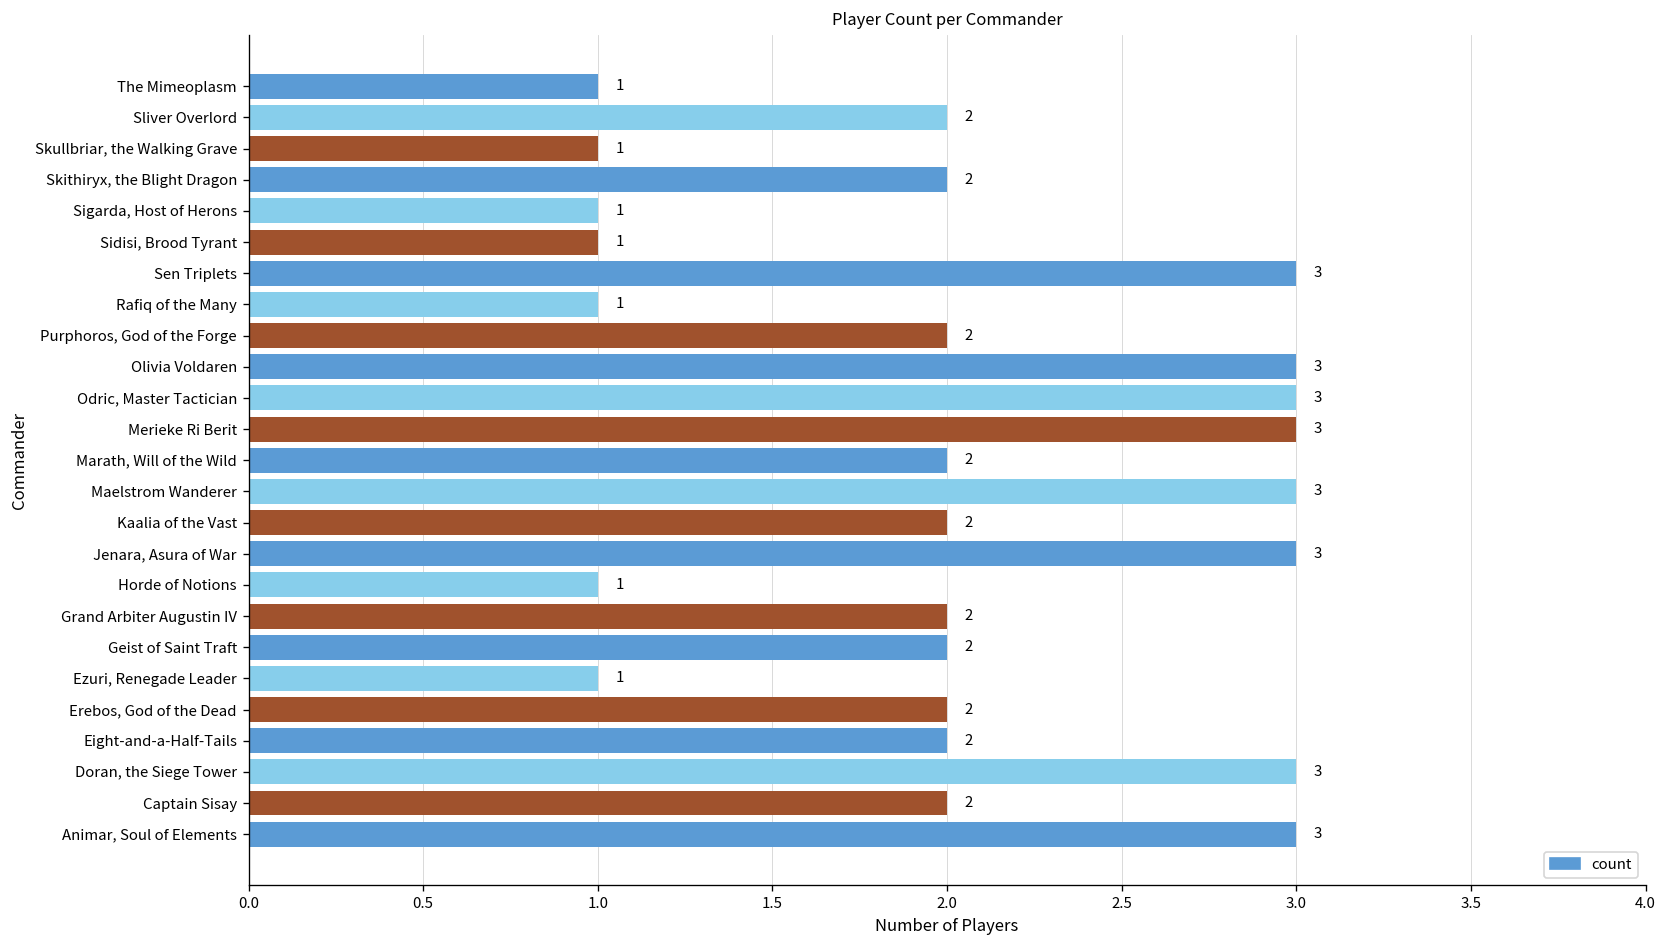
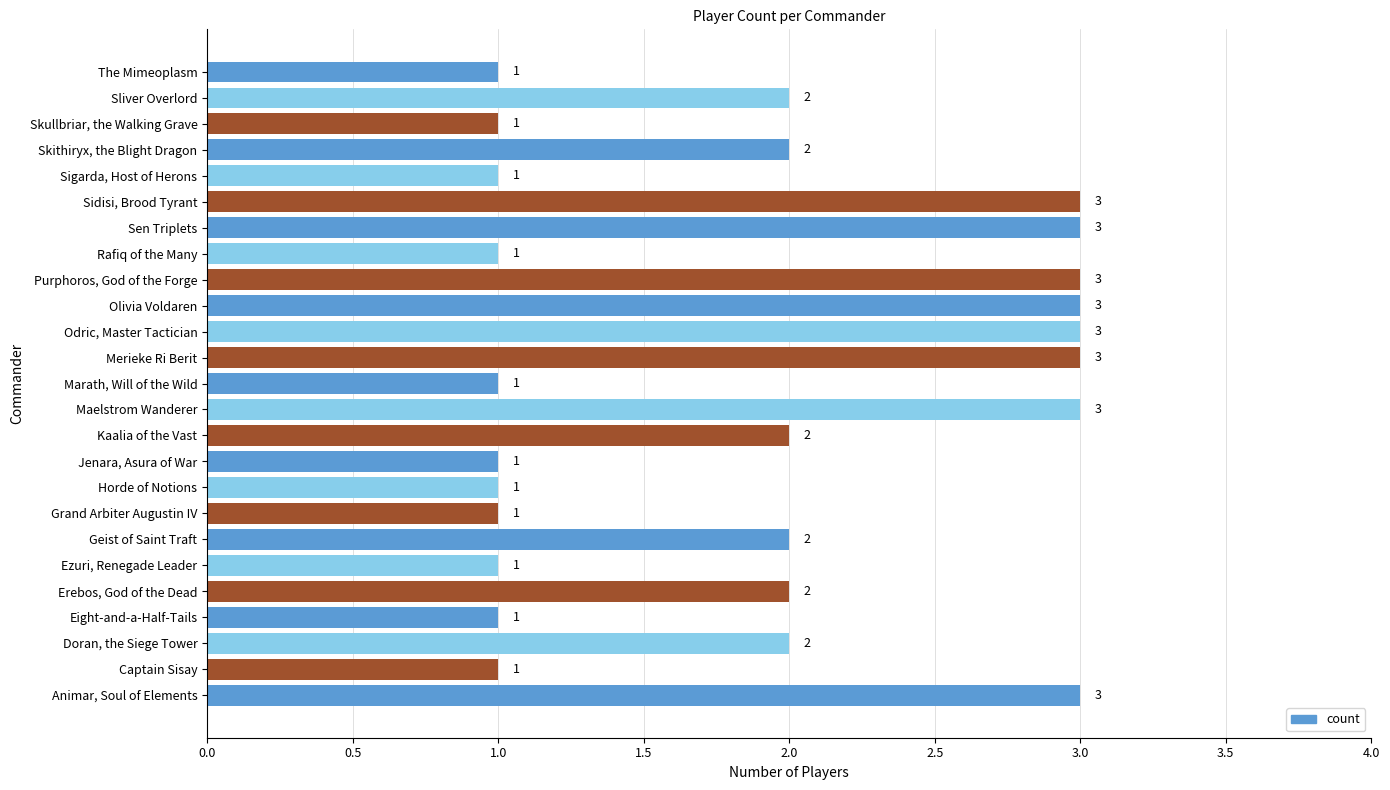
Sidisi, Brood Tyrant: 1 -> 3
Purphoros, God of the Forge: 2 -> 3
Marath, Will of the Wild: 2 -> 1
Jenara, Asura of War: 3 -> 1
Grand Arbiter Augustin IV: 2 -> 1
Eight-and-a-Half-Tails: 2 -> 1
Doran, the Siege Tower: 3 -> 2
Captain Sisay: 2 -> 1
